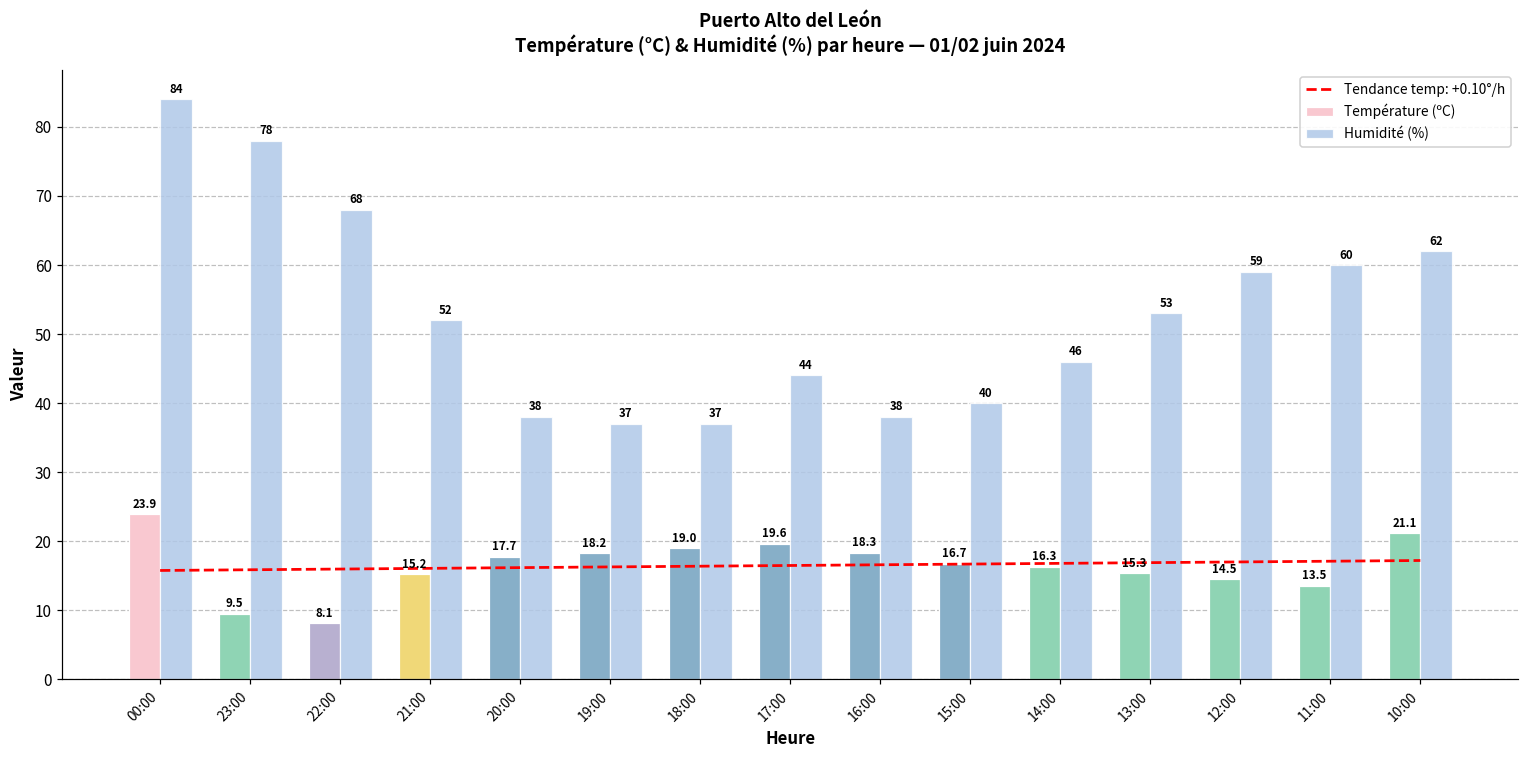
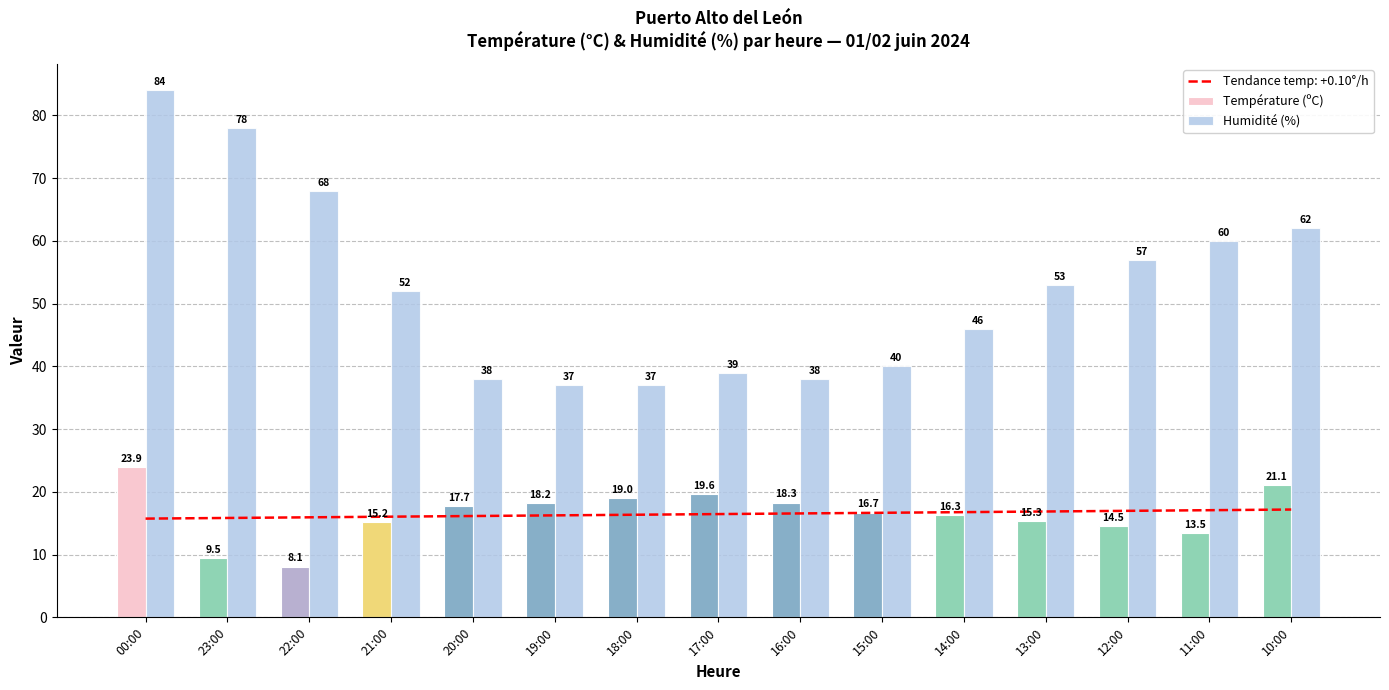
Humidité (%), 17:00: 44 -> 39
Humidité (%), 12:00: 59 -> 57
